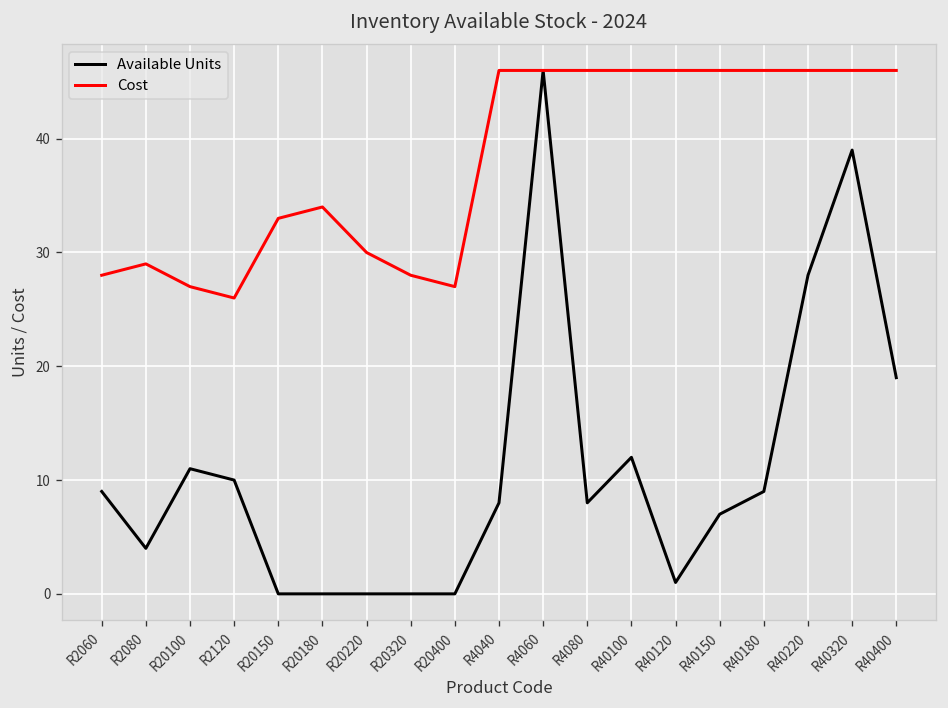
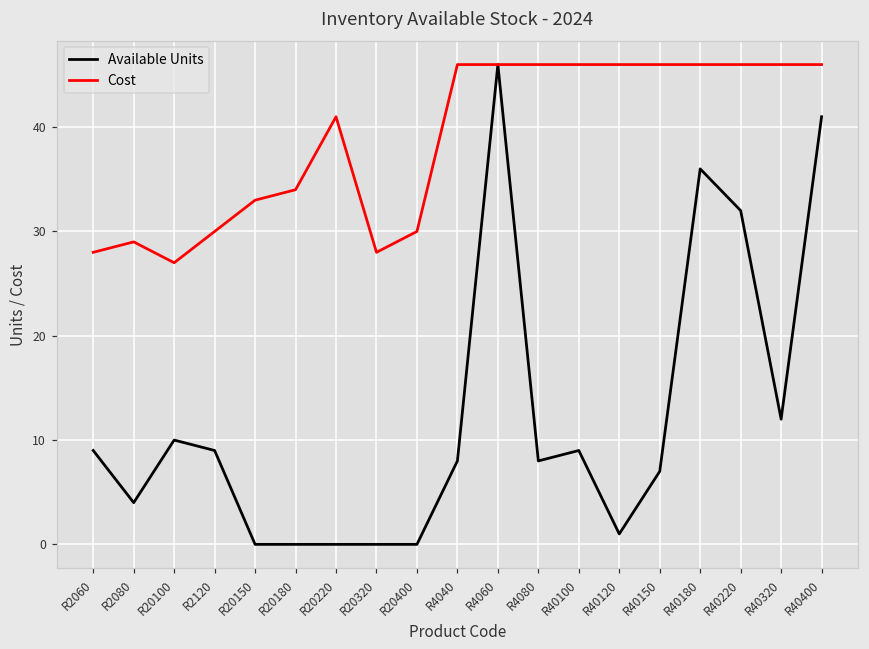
Available Units, R20100: 11 -> 10
Available Units, R2120: 10 -> 9
Cost, R2120: 26 -> 30
Cost, R20220: 30 -> 41
Cost, R20400: 27 -> 30
Available Units, R40100: 12 -> 9
Available Units, R40180: 9 -> 36
Available Units, R40220: 28 -> 32
Available Units, R40320: 39 -> 12
Available Units, R40400: 19 -> 41
